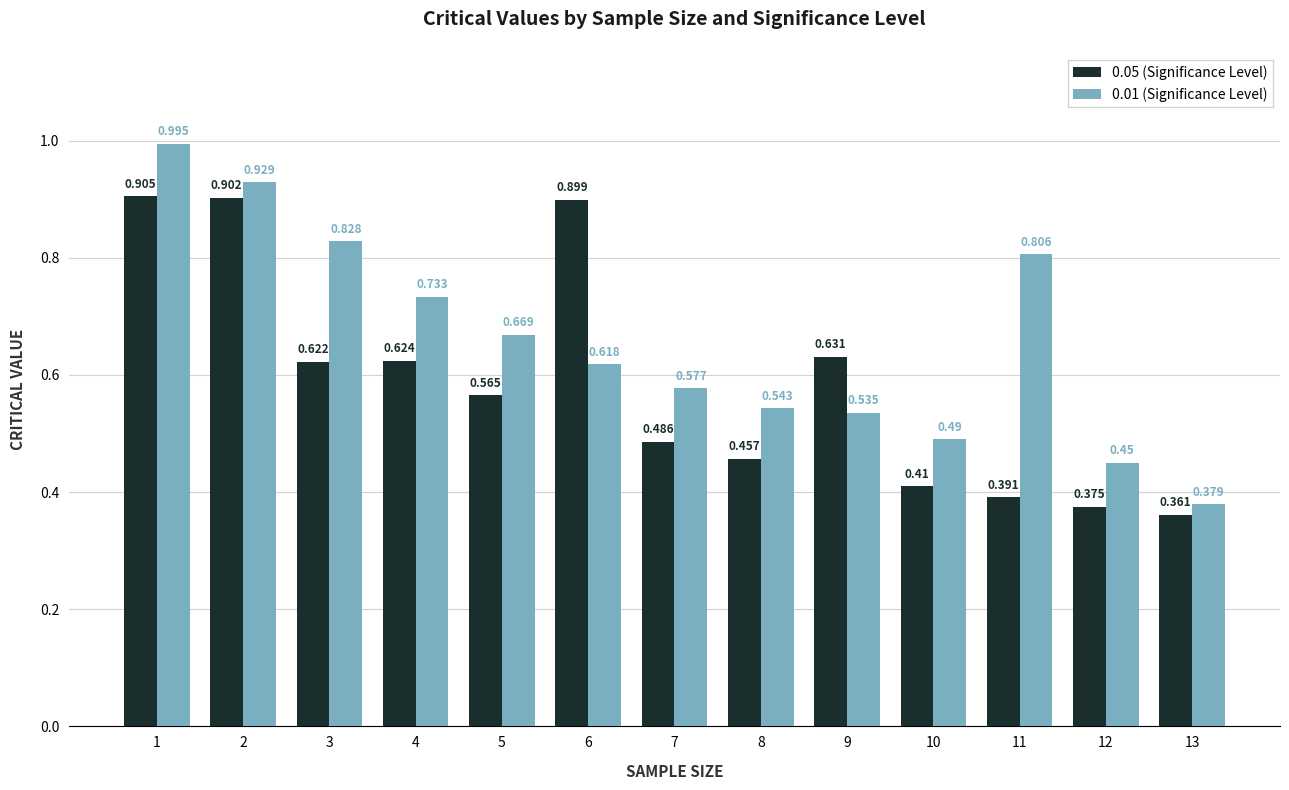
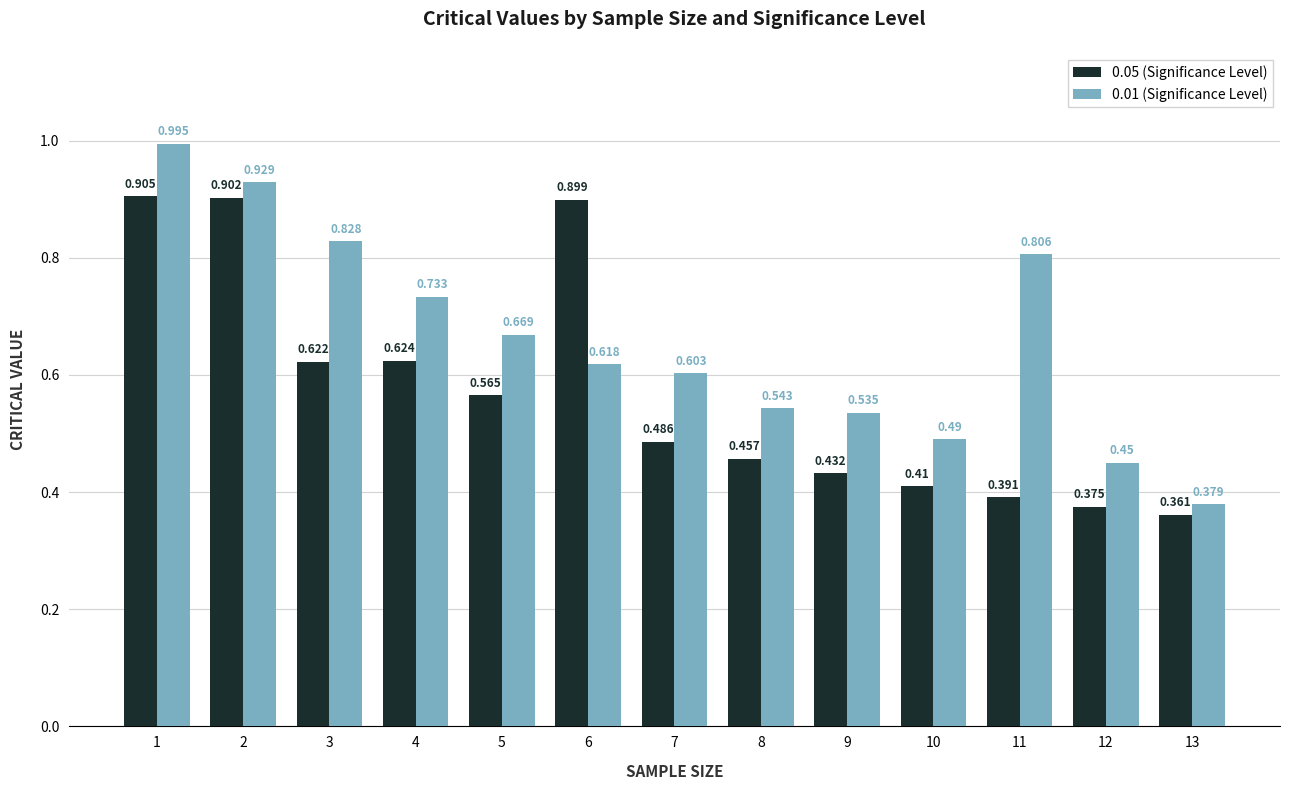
0.01 (Significance Level), 7: 0.577 -> 0.603
0.05 (Significance Level), 9: 0.631 -> 0.432
